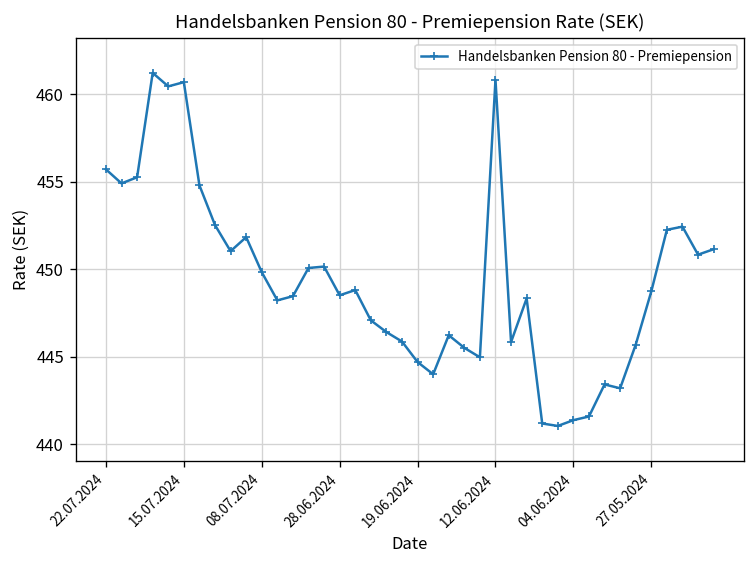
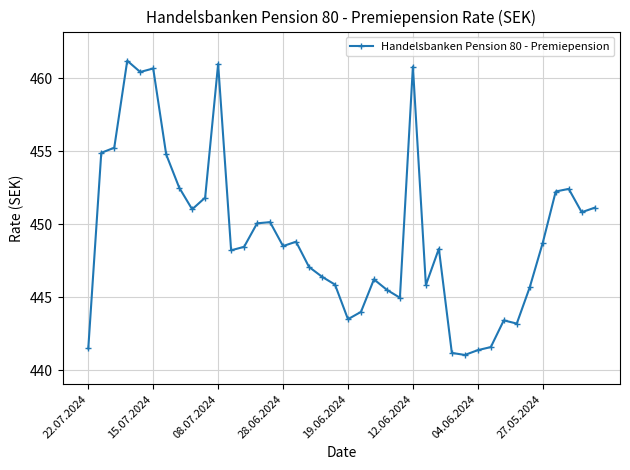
22.07.2024: 455.7 -> 441.5
08.07.2024: 449.8 -> 461.0
19.06.2024: 444.7 -> 443.5
